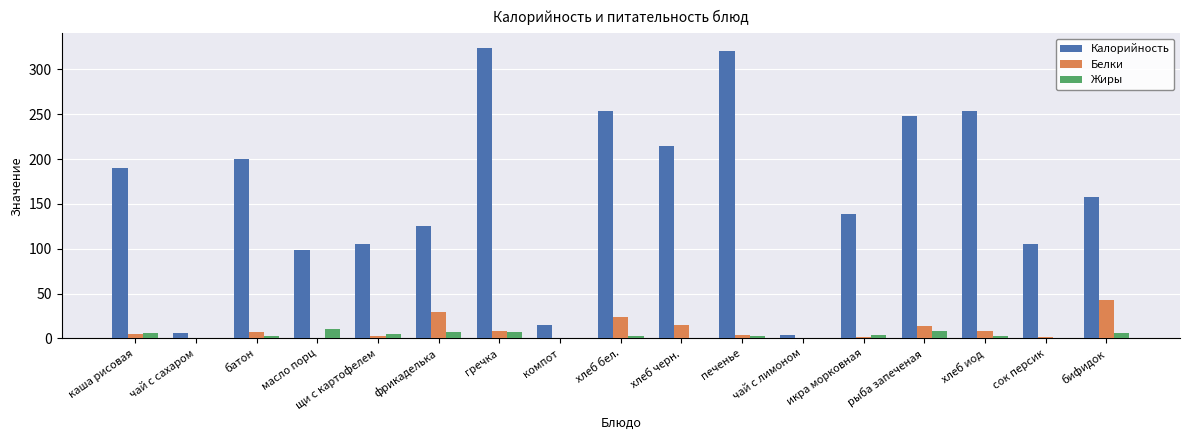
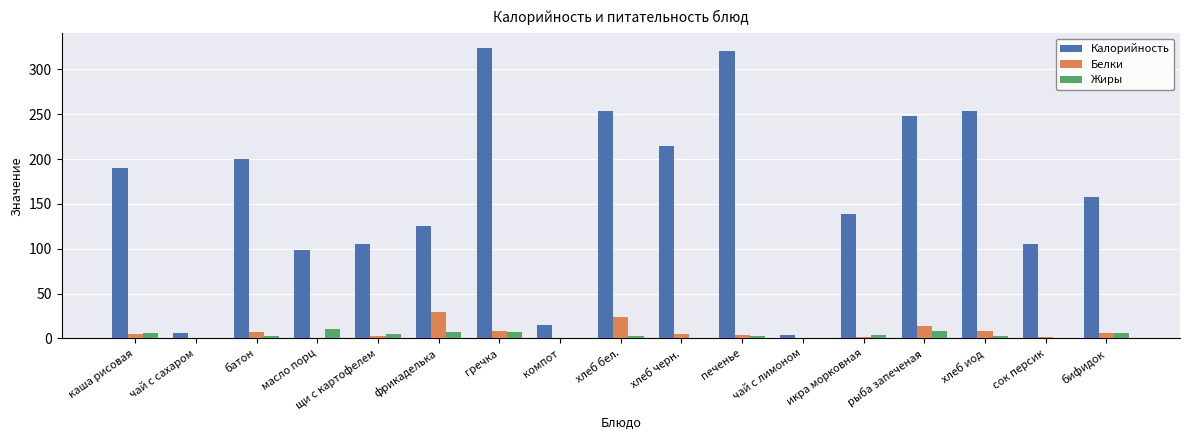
Белки, хлеб черн.: 20 -> 0
Белки, бифидок: 40 -> 10
